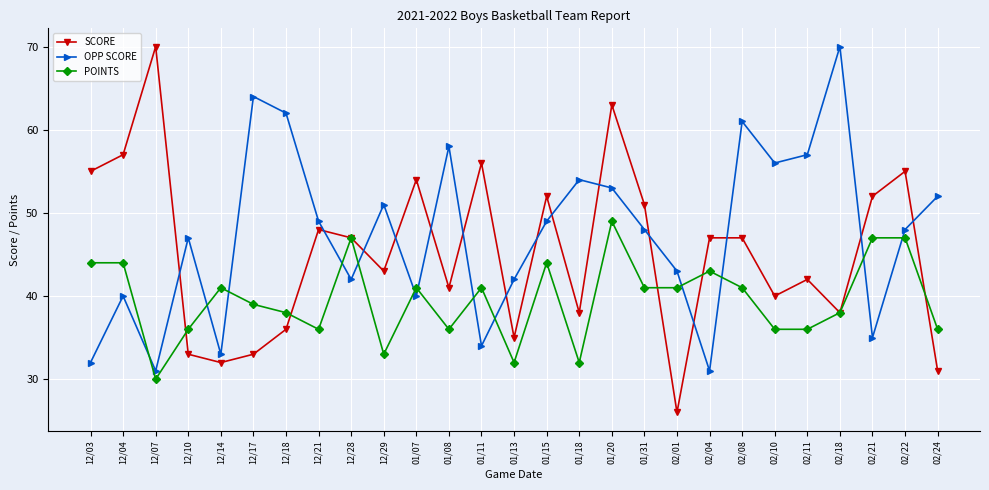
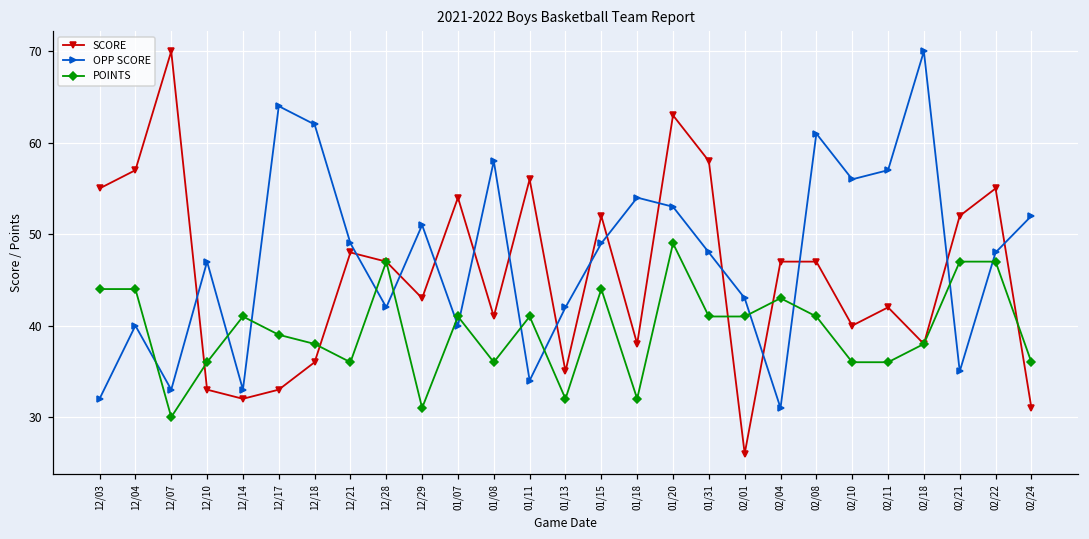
OPP SCORE, 12/07: 31 -> 33
POINTS, 12/29: 33 -> 31
SCORE, 01/31: 51 -> 58
